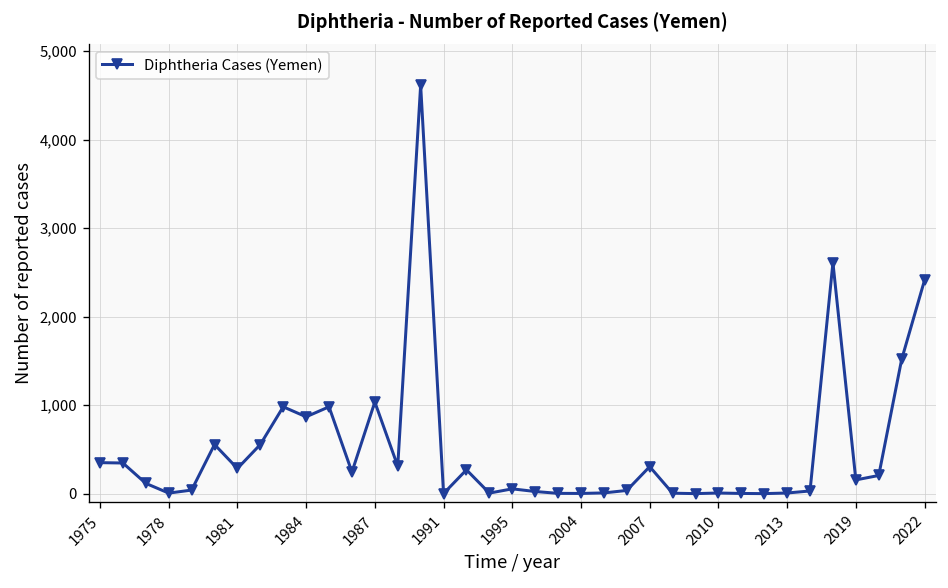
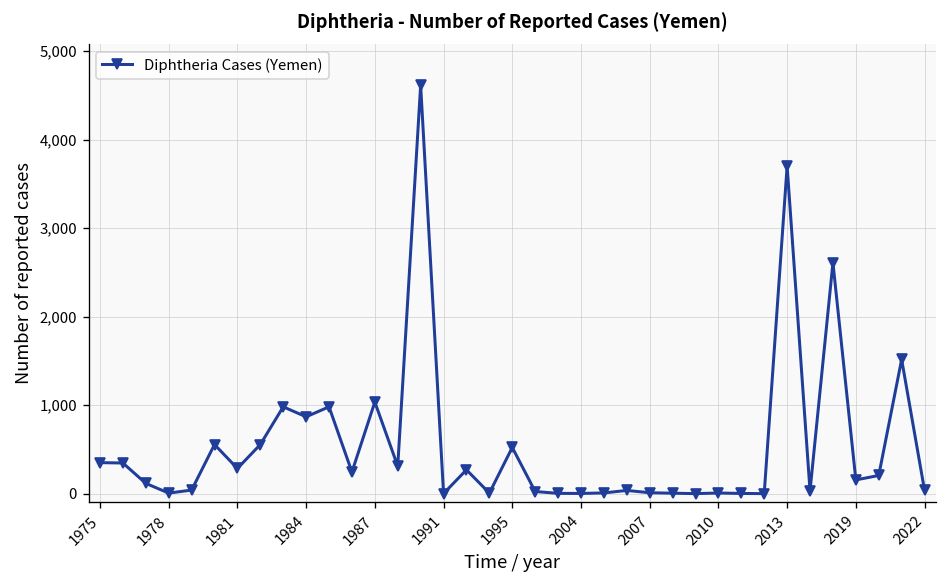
1995: 100 -> 500
2007: 300 -> 0
2013: 0 -> 3,700
2022: 2,400 -> 0
